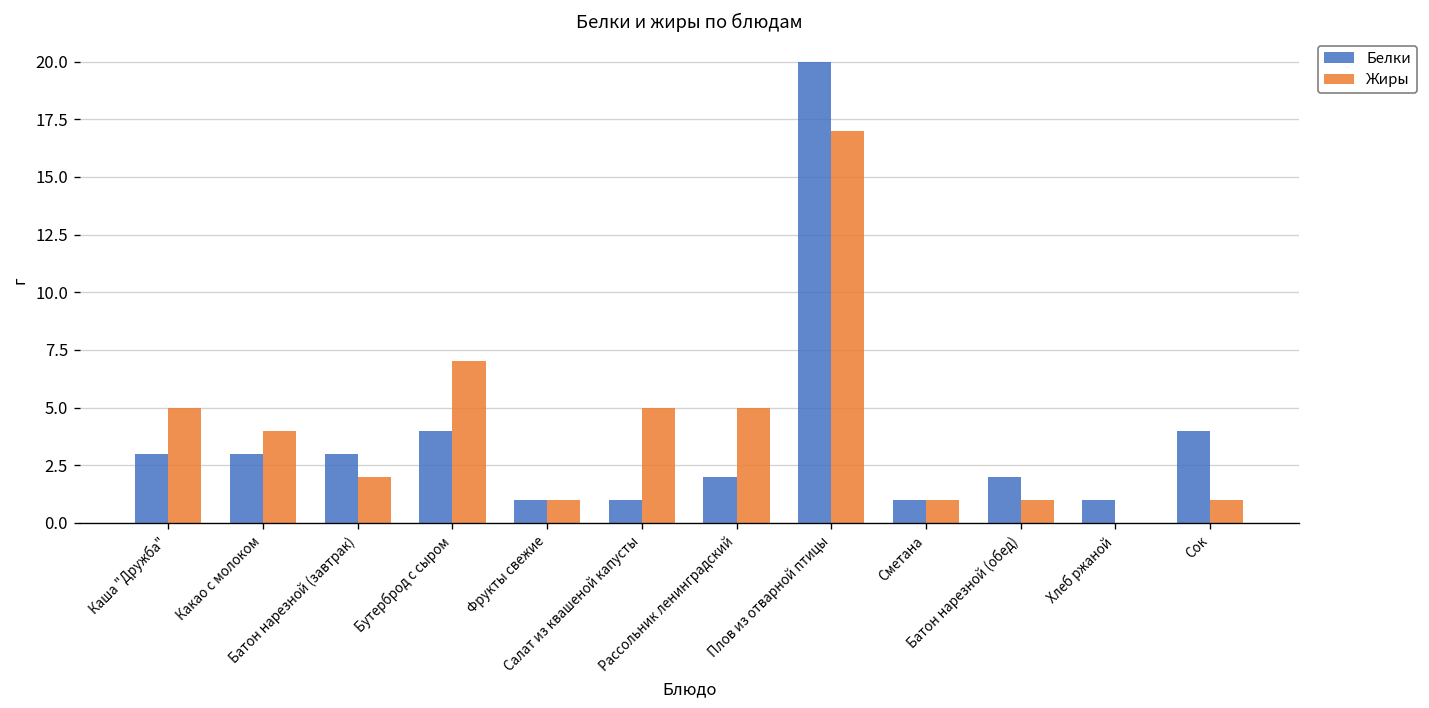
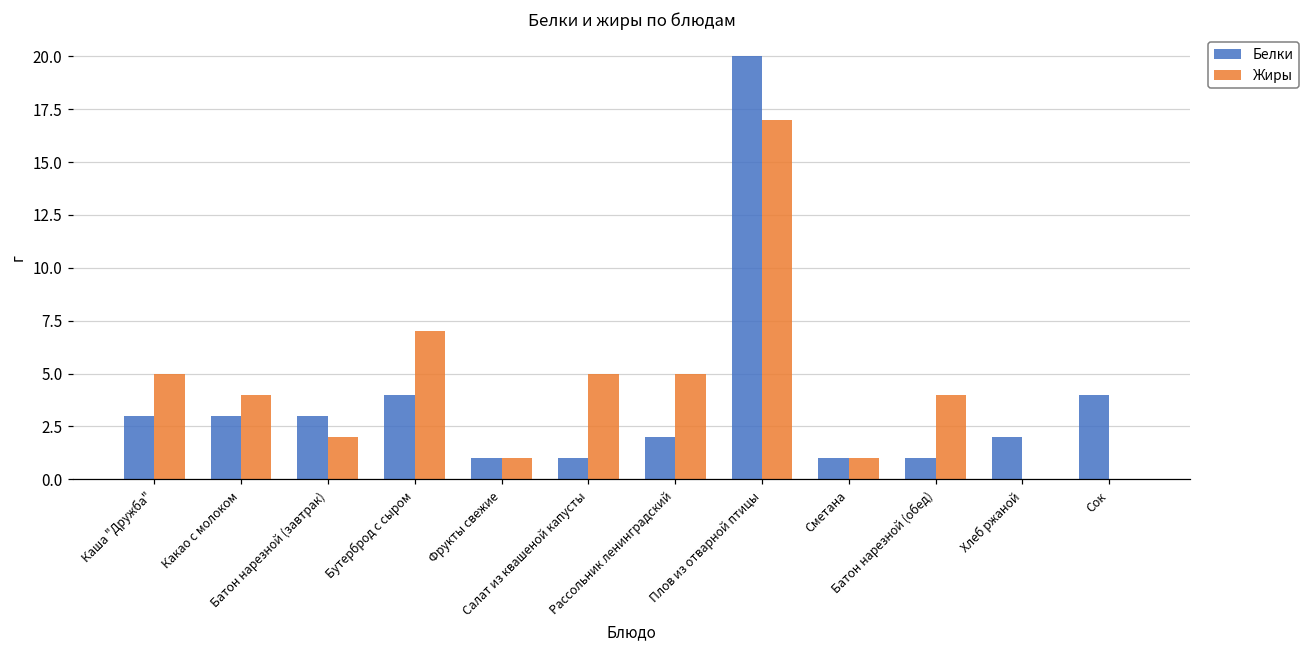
Белки, Батон нарезной (обед): 2 -> 1
Жиры, Батон нарезной (обед): 1 -> 4
Белки, Хлеб ржаной: 1 -> 2
Жиры, Сок: 1 -> 0
